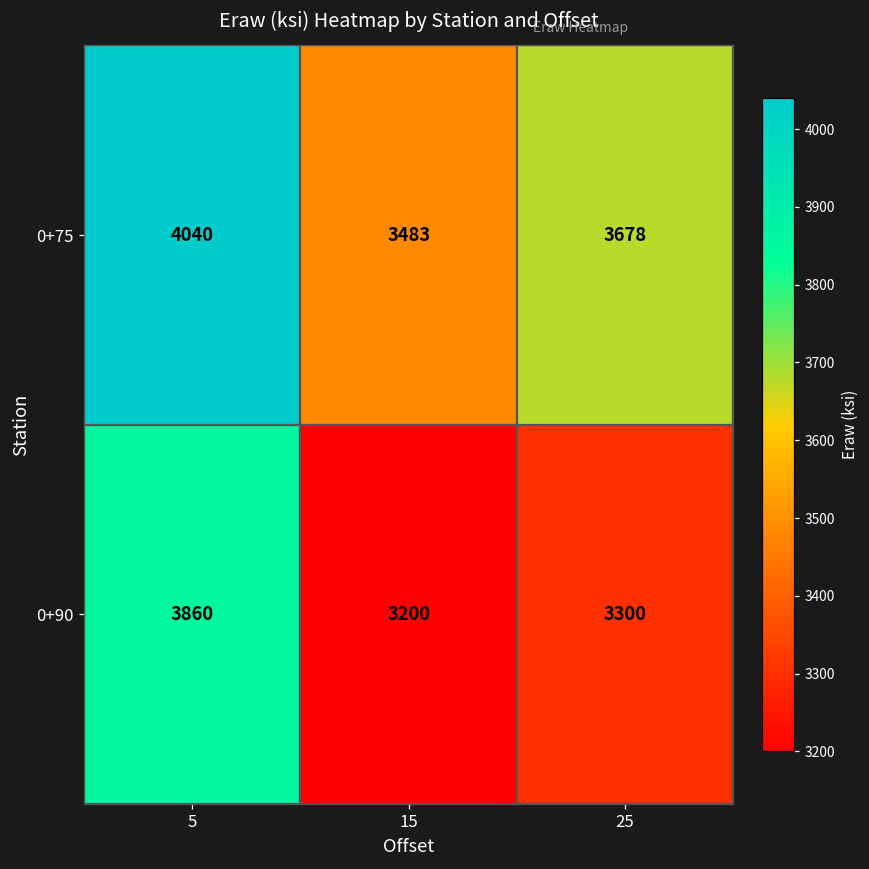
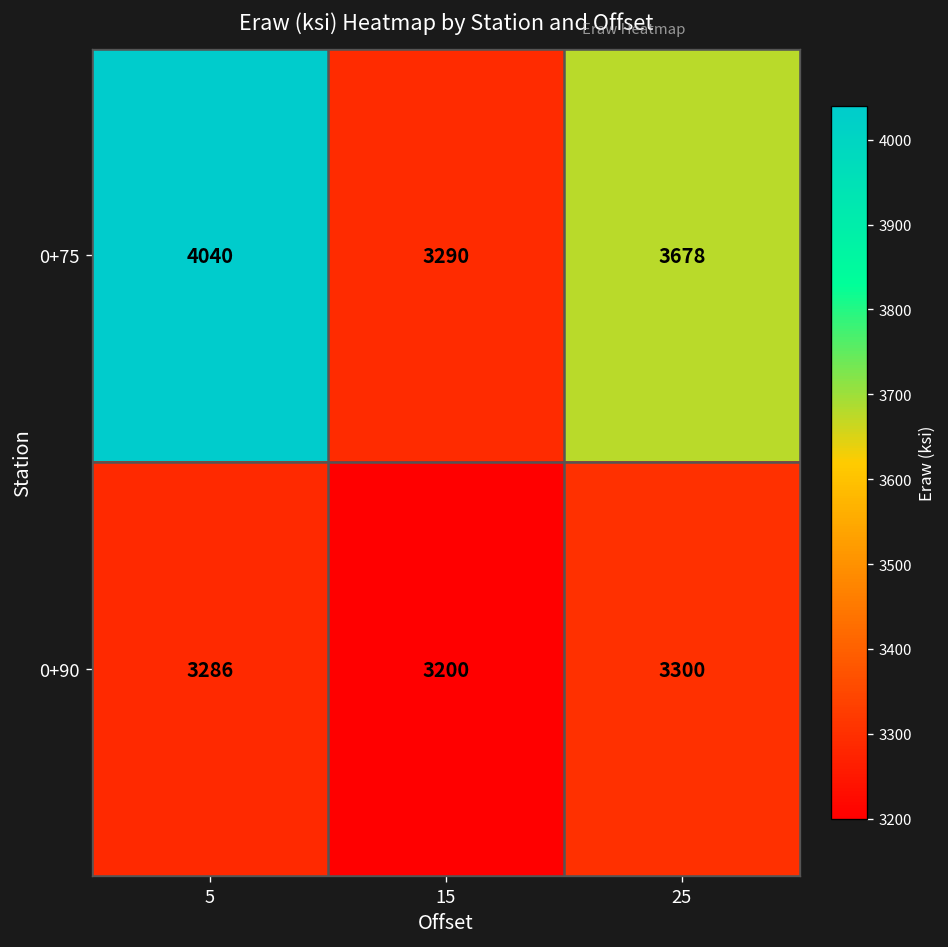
0+75, 15: 3483 -> 3290
0+90, 5: 3860 -> 3286
